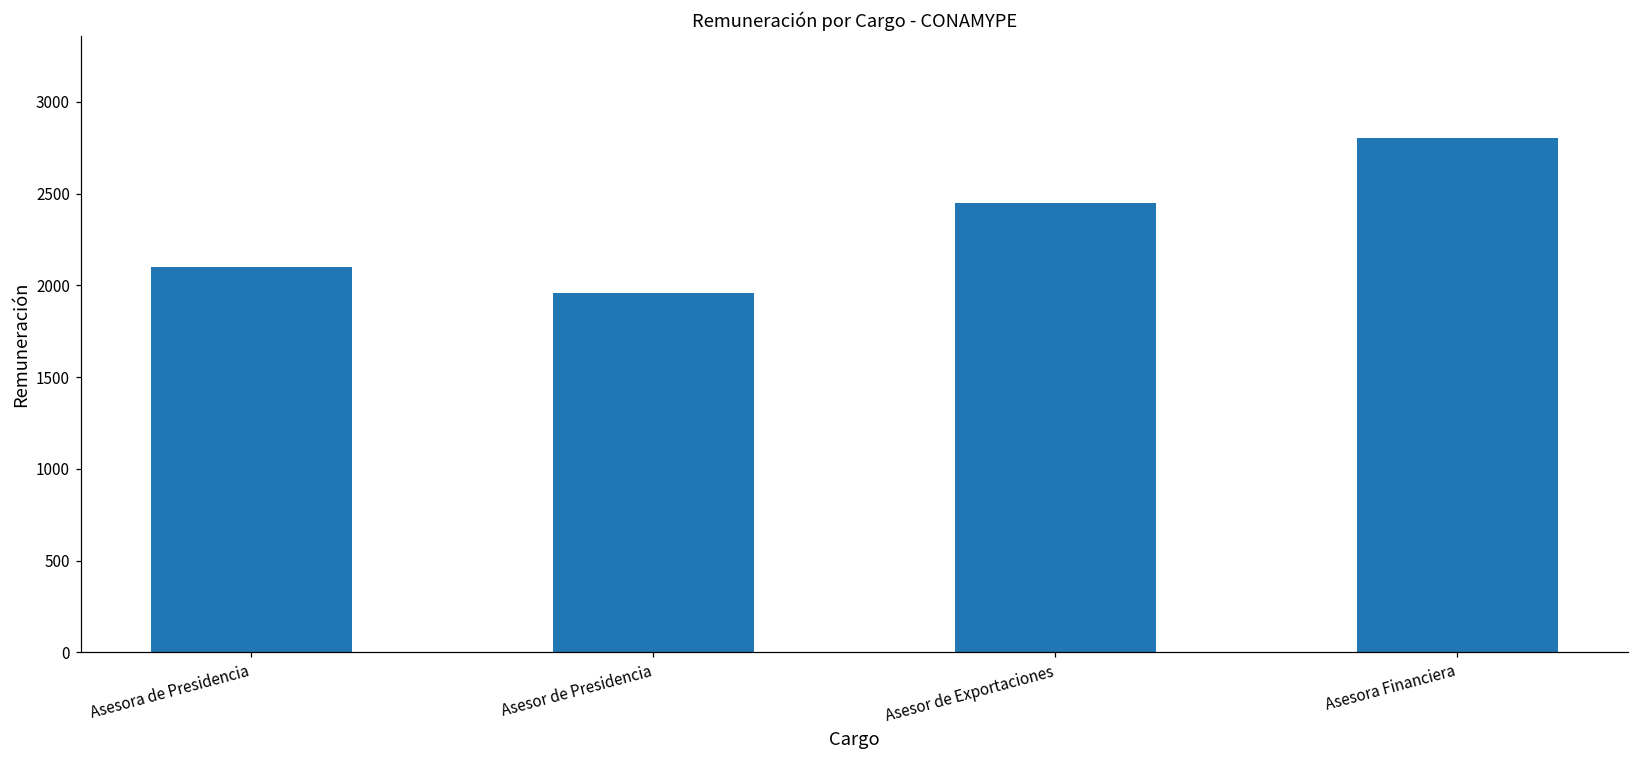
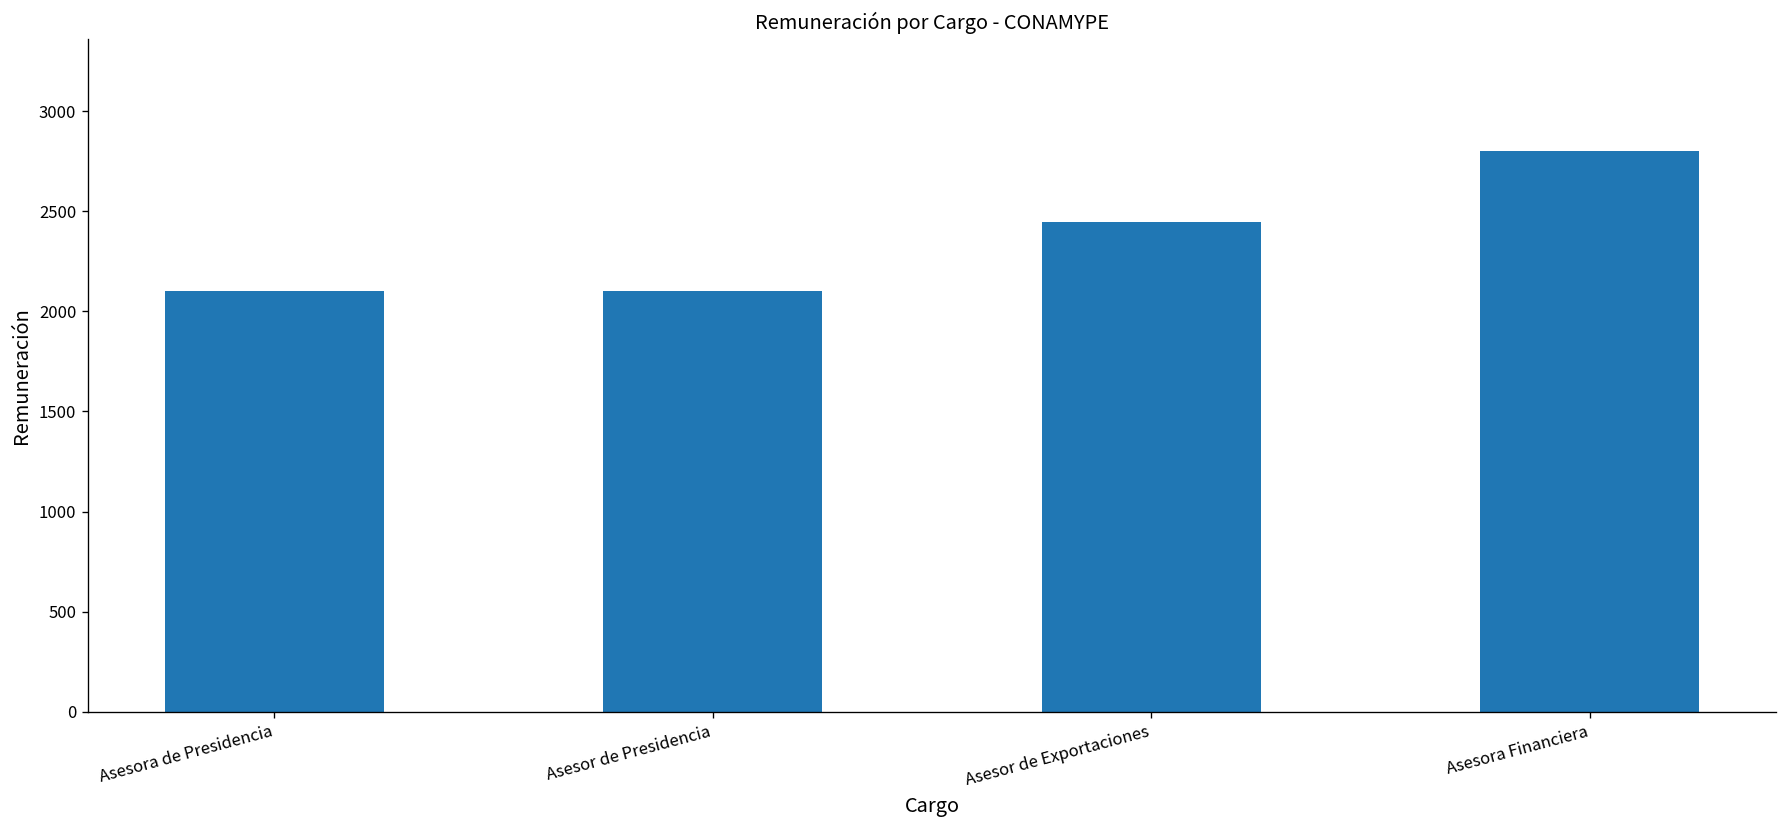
Asesor de Presidencia: 1960 -> 2100
